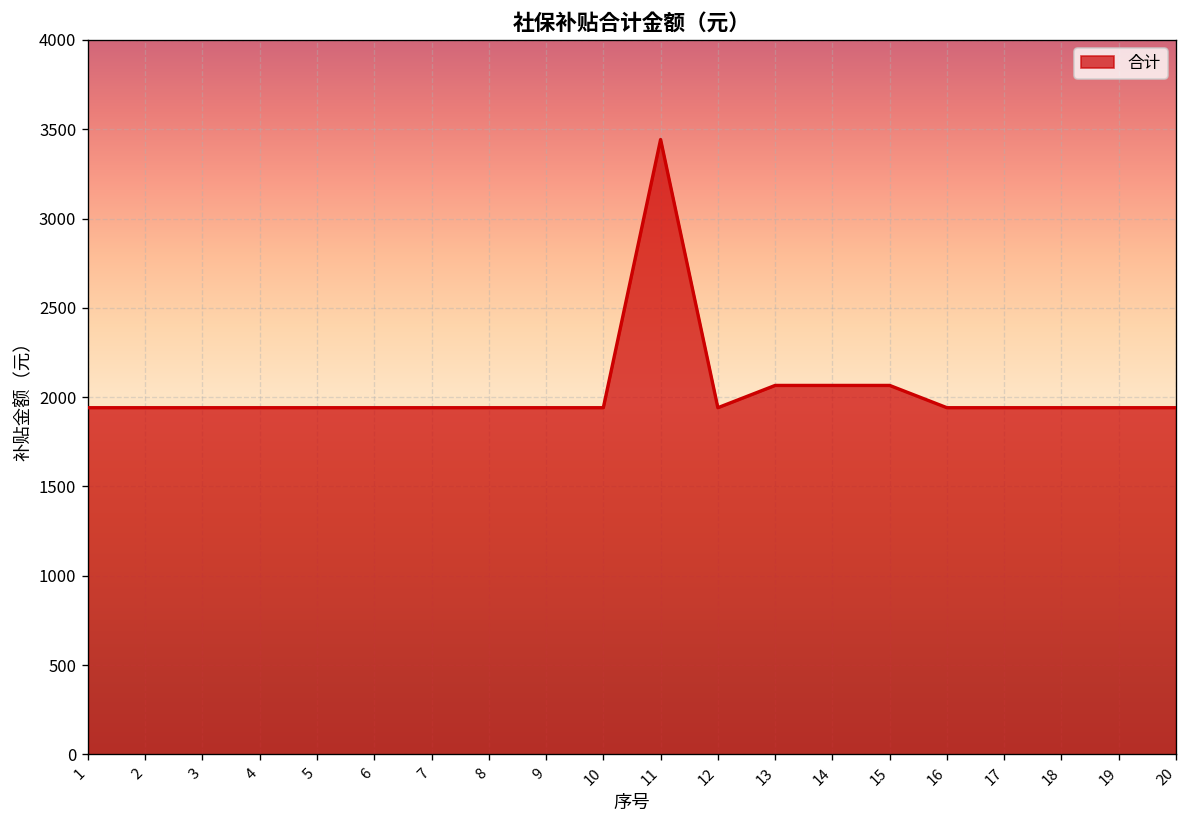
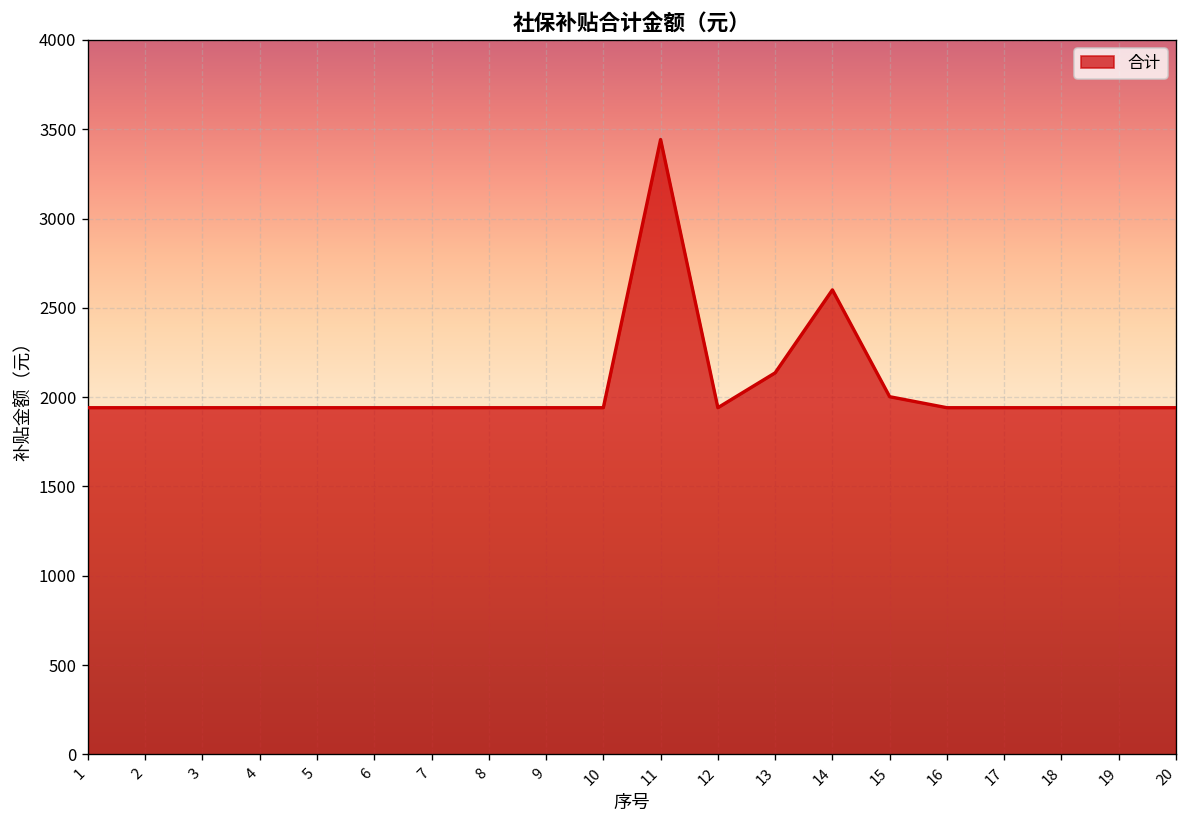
13: 2070 -> 2140
14: 2070 -> 2600
15: 2070 -> 2000
